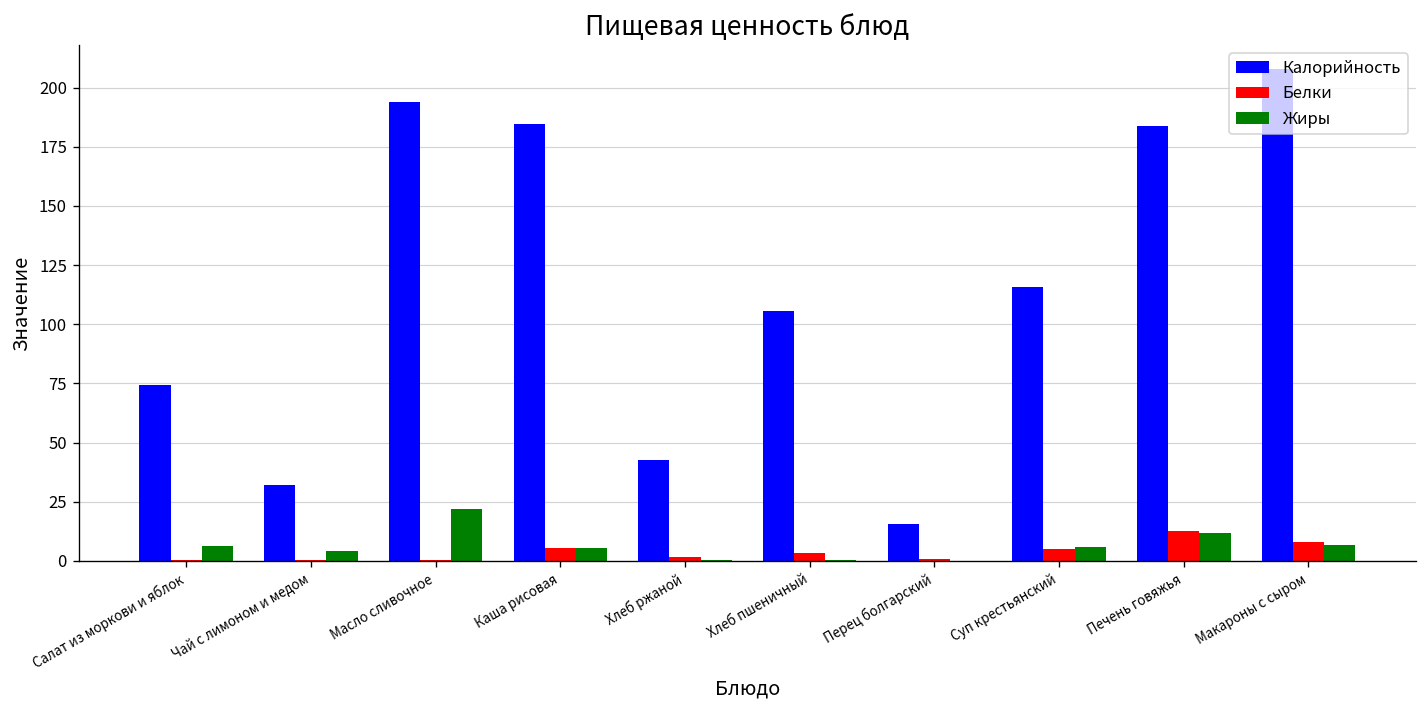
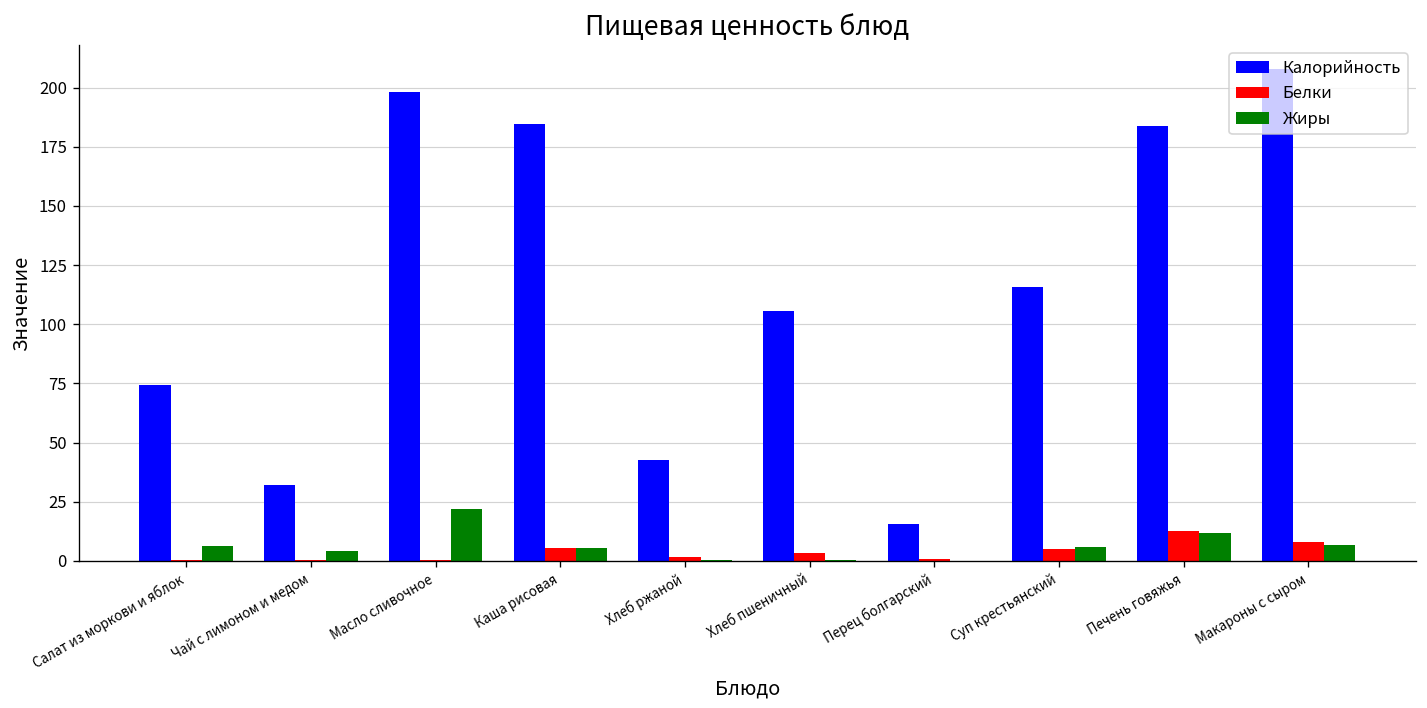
Калорийность, Масло сливочное: 194 -> 198
